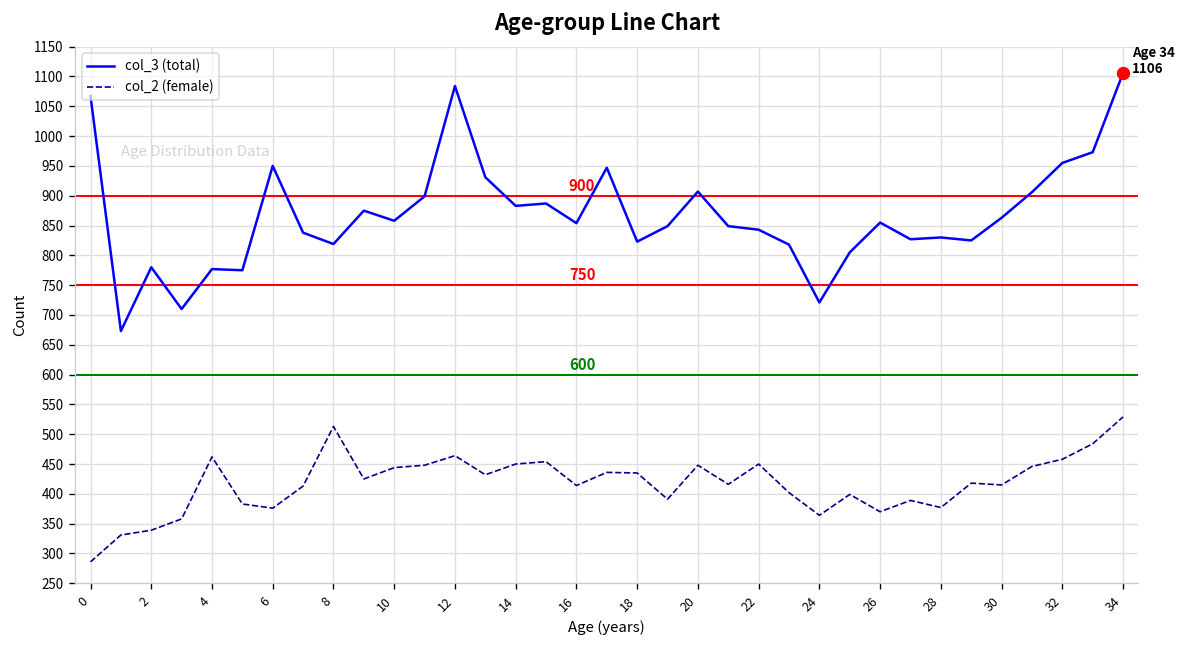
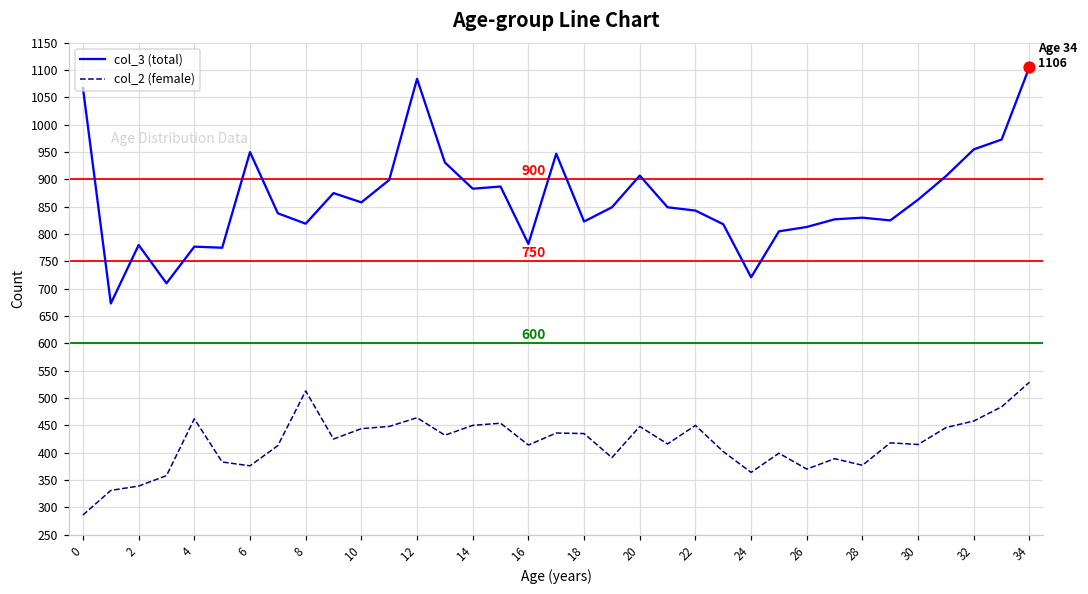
col_3 (total), 16: 850 -> 780
col_3 (total), 26: 860 -> 810
